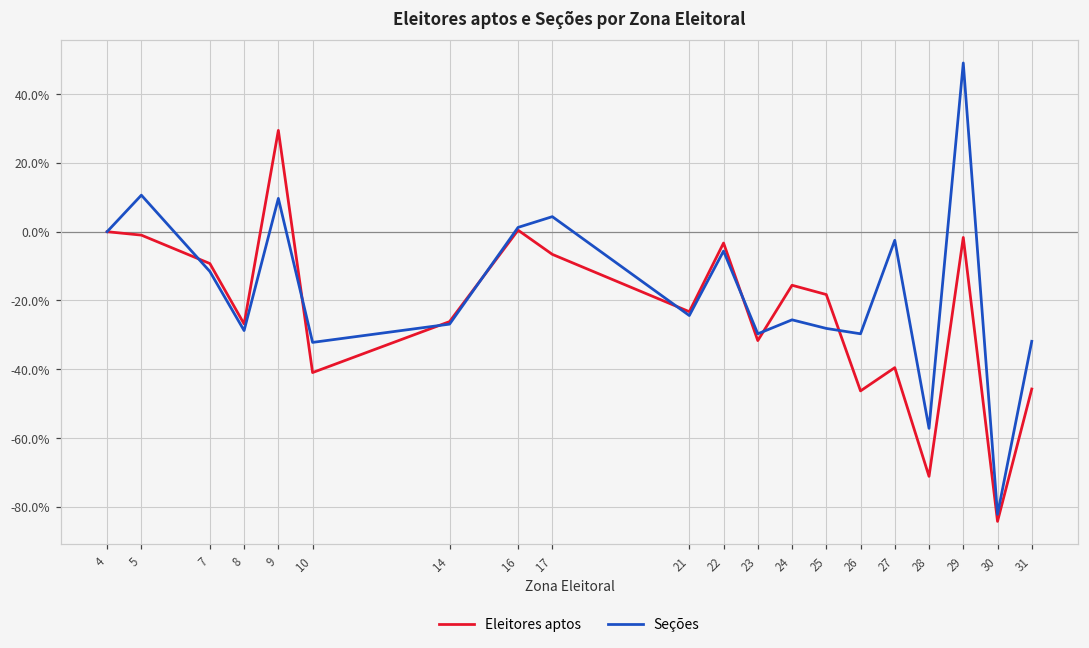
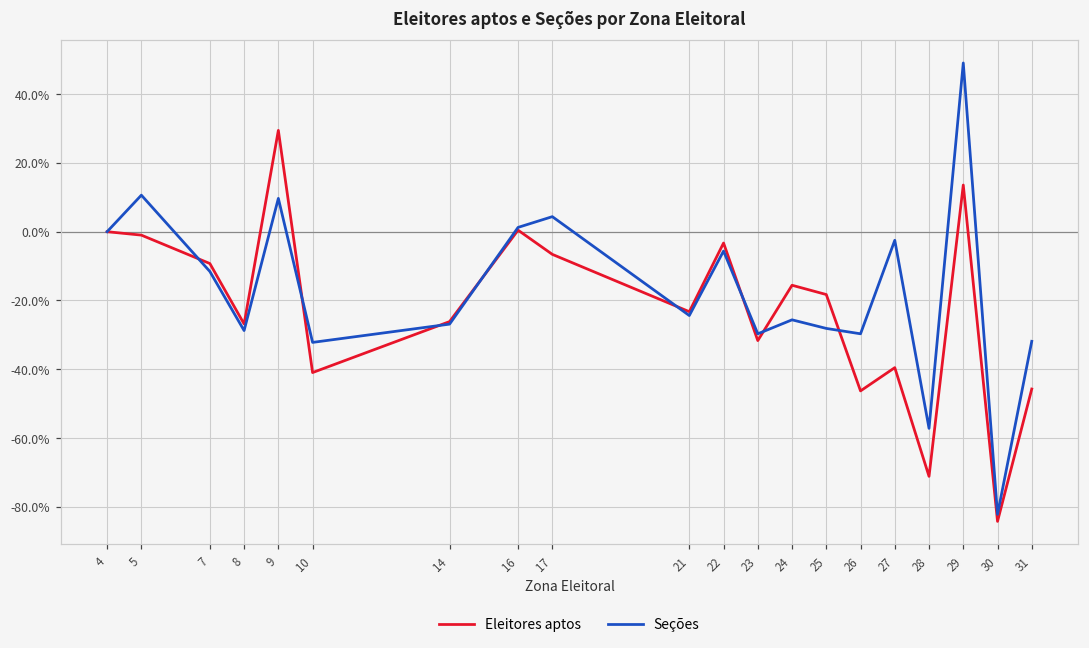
Eleitores aptos, 29: -2% -> 14%
